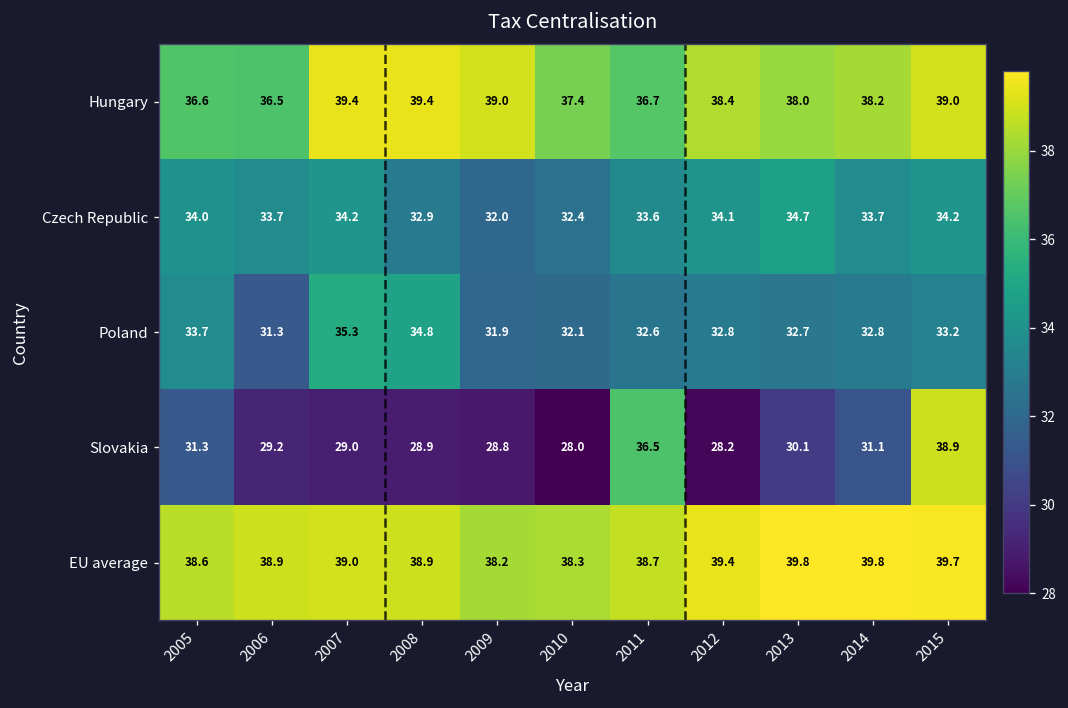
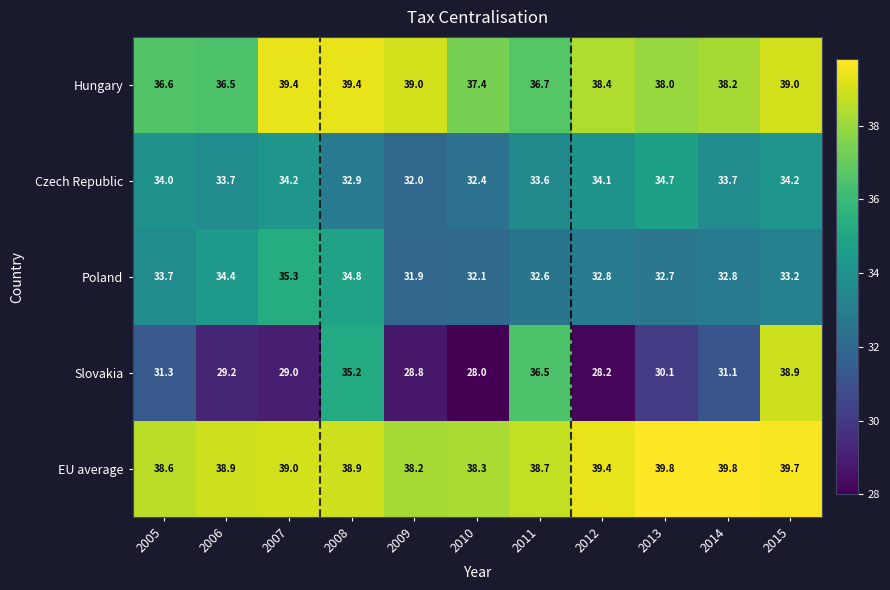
Poland, 2006: 31.3 -> 34.4
Slovakia, 2008: 28.9 -> 35.2
